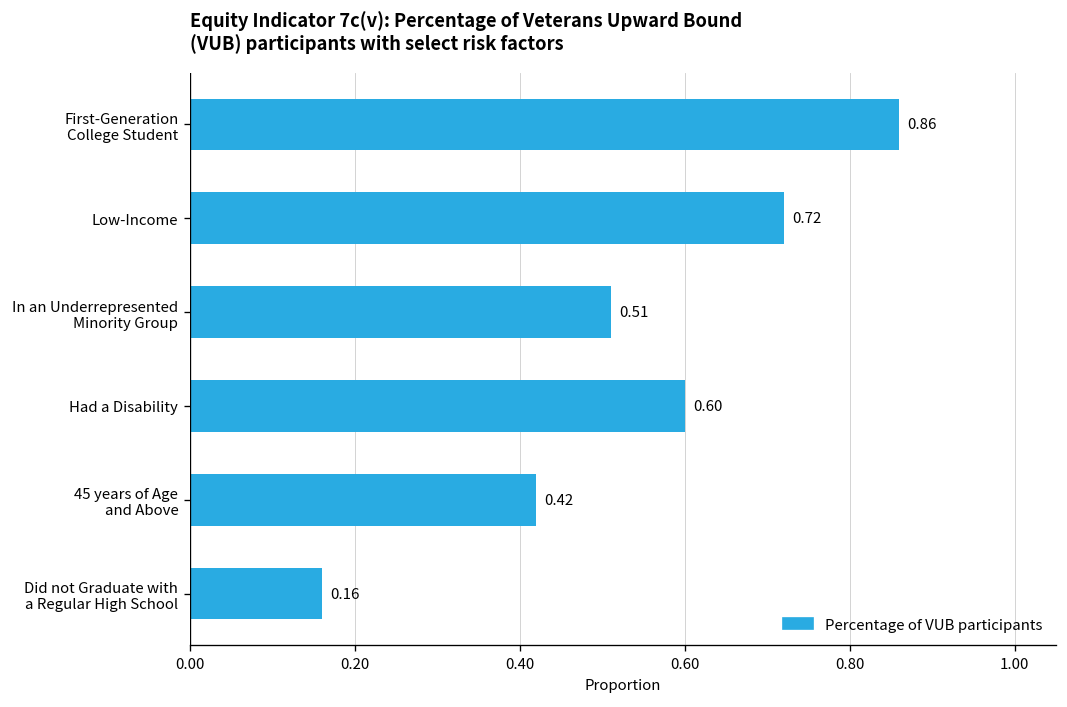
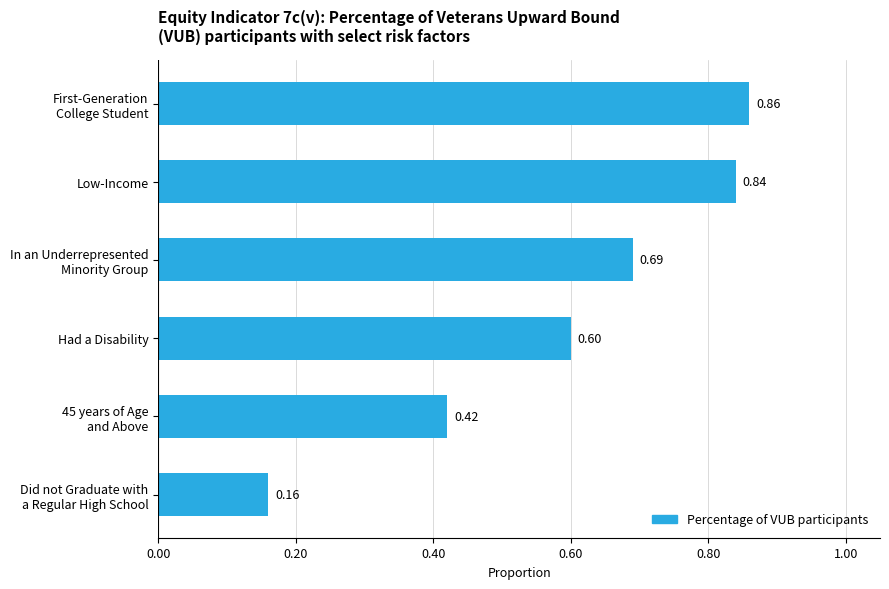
Low-Income: 0.72 -> 0.84
In an Underrepresented Minority Group: 0.51 -> 0.69
